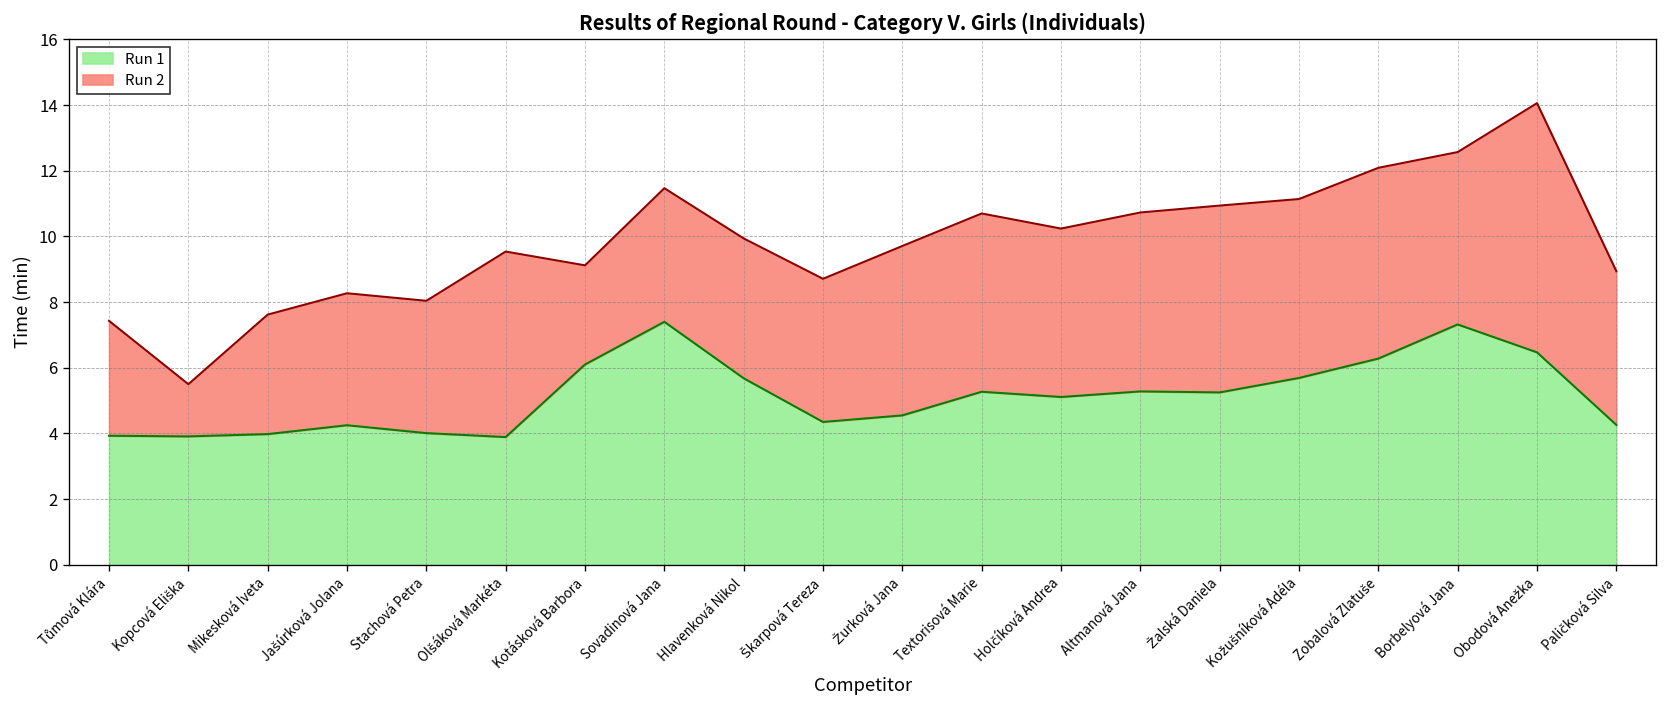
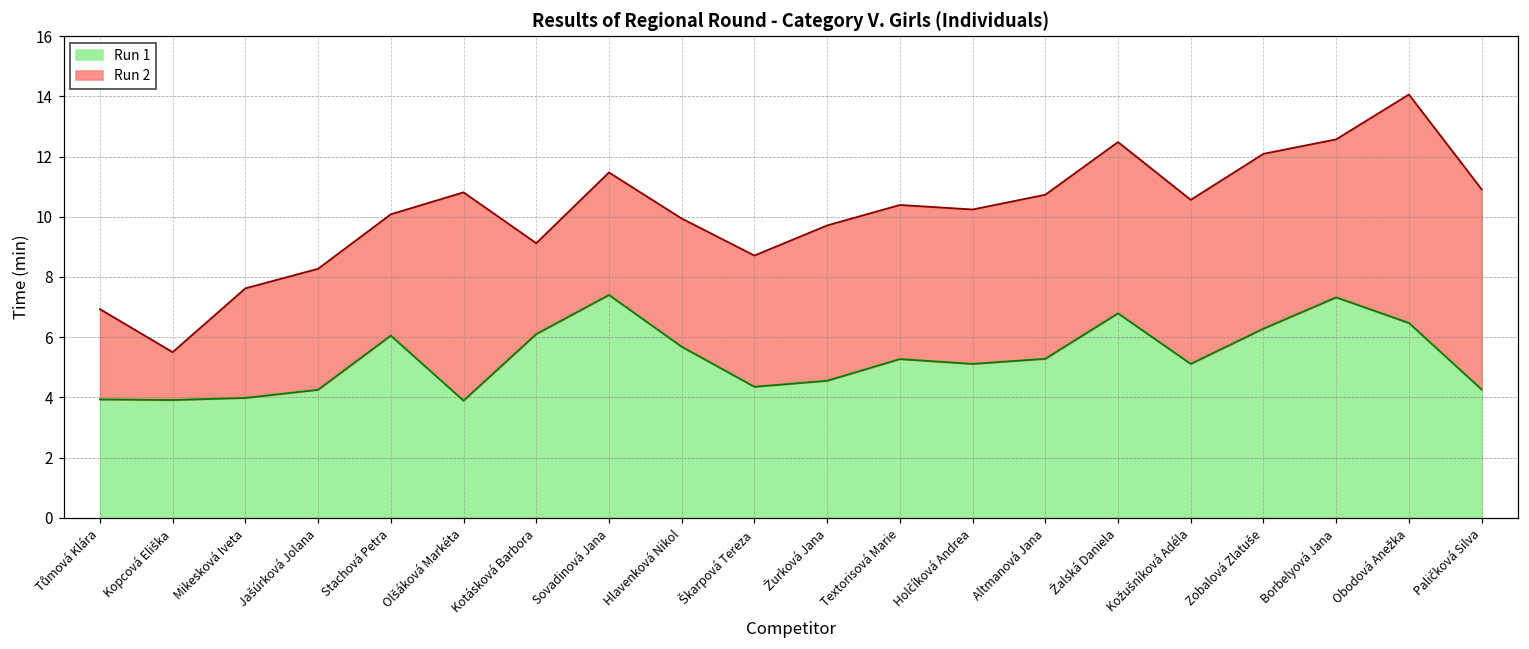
Run 2, Tůmová Klára: 3.5 -> 3.0
Run 1, Stachová Petra: 4.0 -> 6.1
Run 2, Olšáková Markéta: 5.7 -> 6.9
Run 2, Textorisová Marie: 5.4 -> 5.1
Run 1, Žalská Daniela: 5.3 -> 6.8
Run 1, Kožušníková Adéla: 5.7 -> 5.1
Run 2, Paličková Silva: 4.7 -> 6.7
